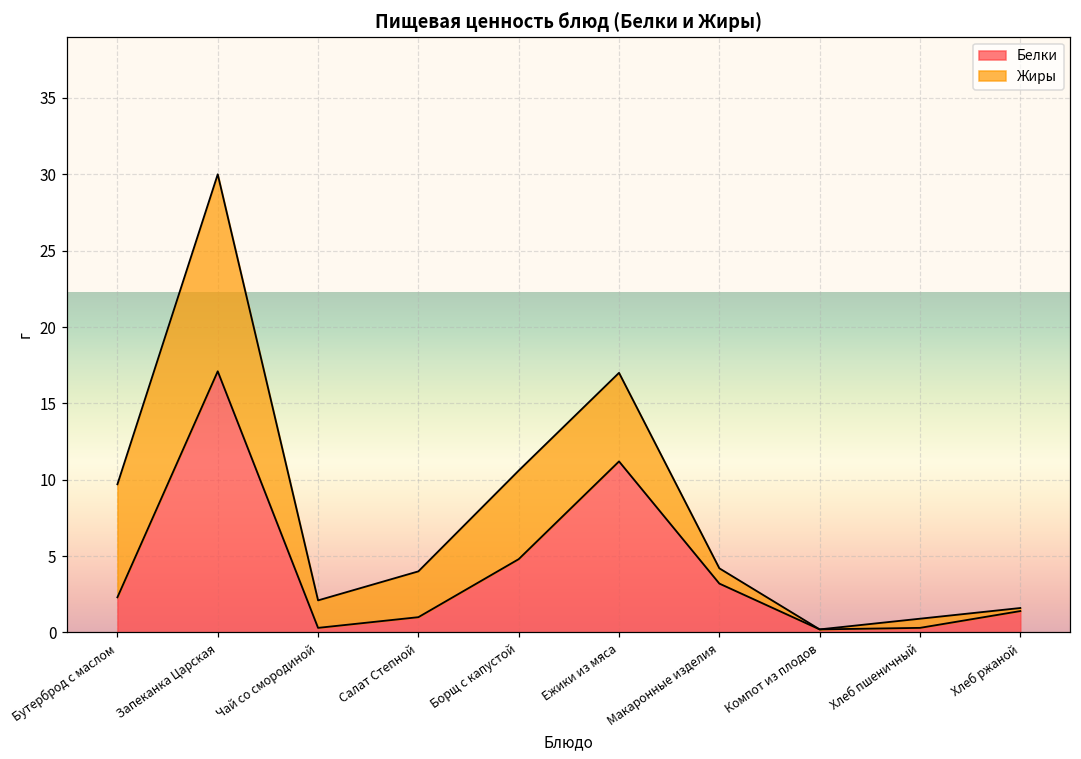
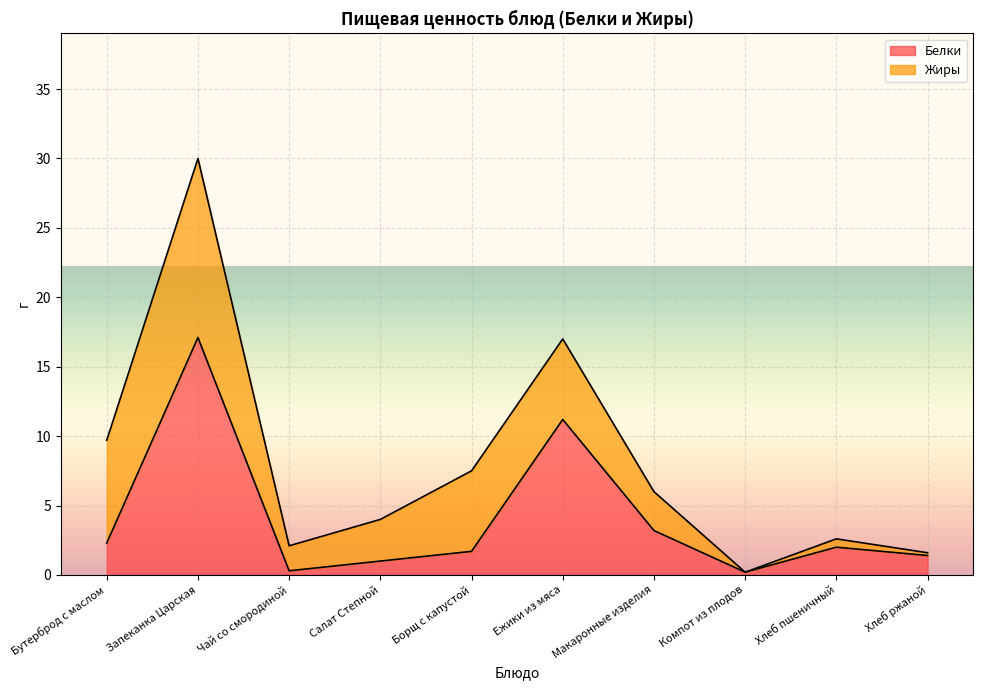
Белки, Борщ с капустой: 4.8 -> 1.7
Жиры, Макаронные изделия: 1.0 -> 2.8
Белки, Хлеб пшеничный: 0.3 -> 2.0
